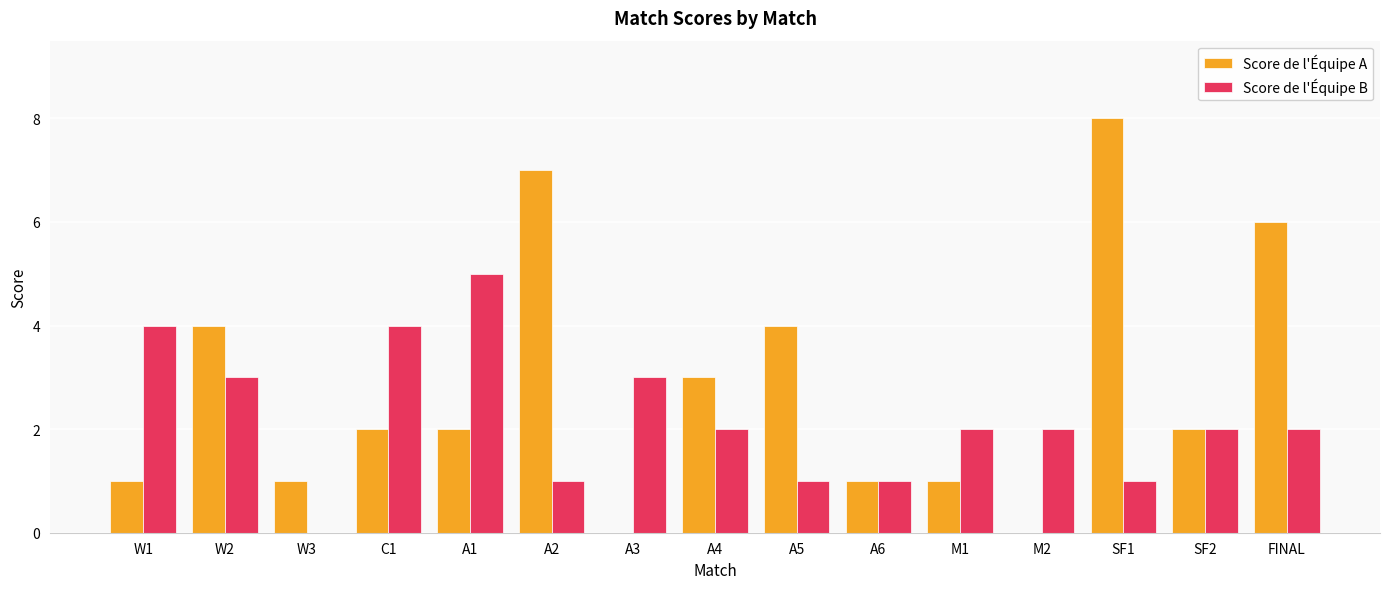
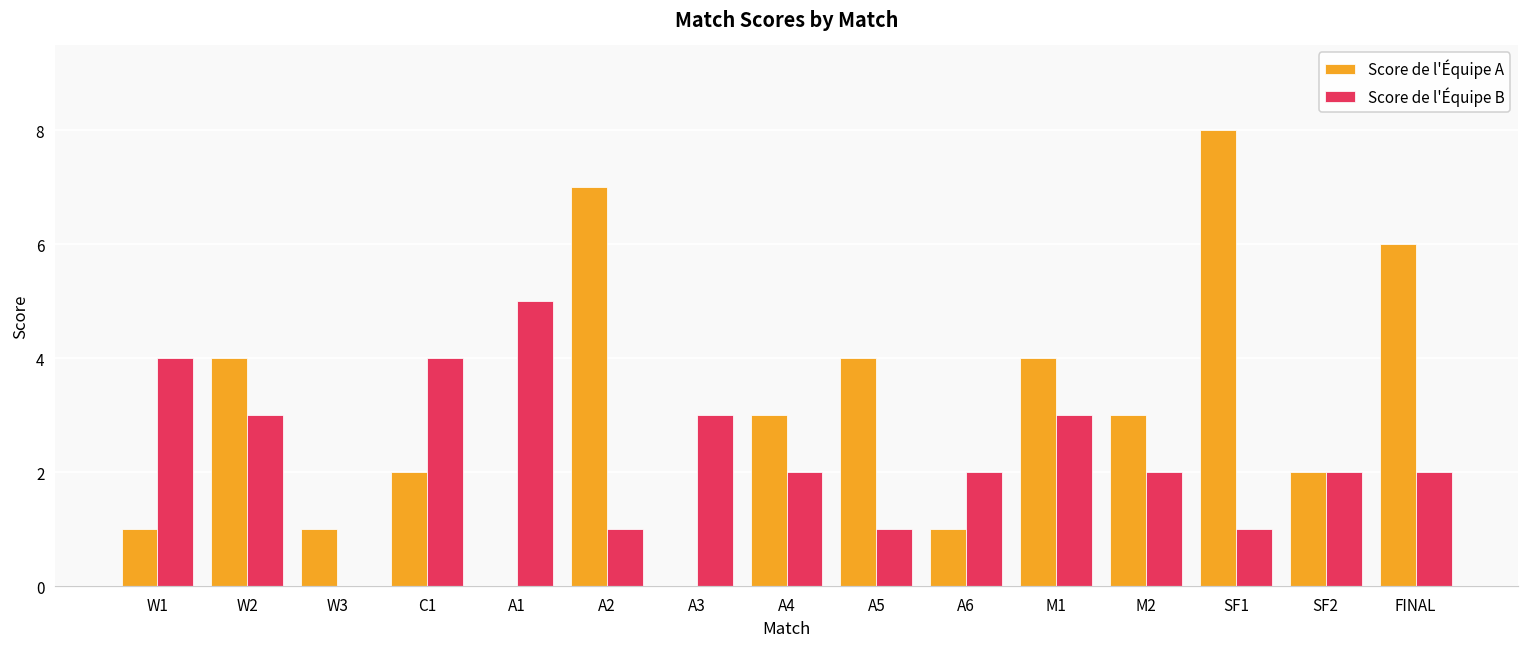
Score de l'Équipe A, A1: 2 -> 0
Score de l'Équipe B, A6: 1 -> 2
Score de l'Équipe A, M1: 1 -> 4
Score de l'Équipe B, M1: 2 -> 3
Score de l'Équipe A, M2: 0 -> 3
